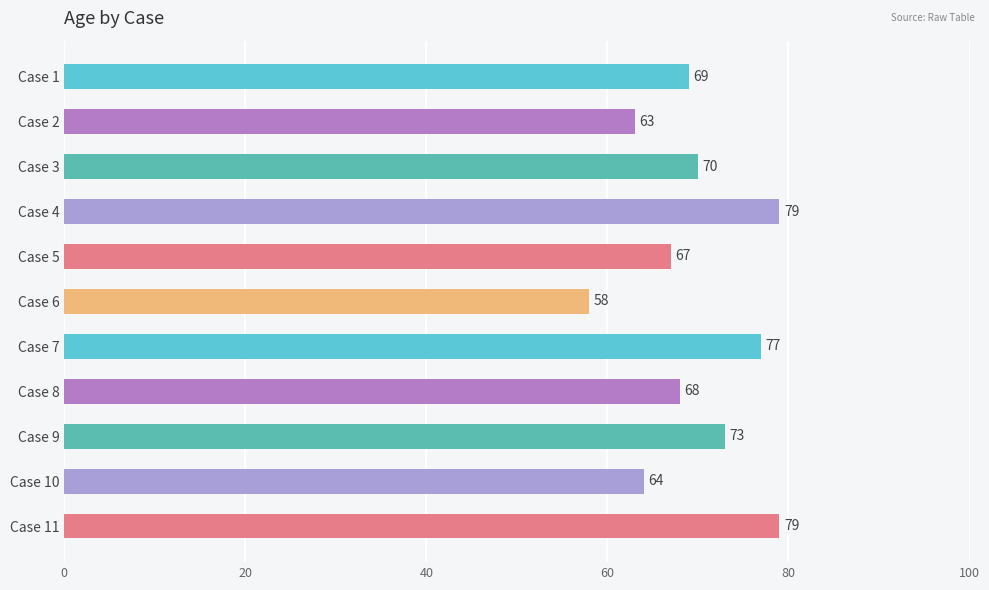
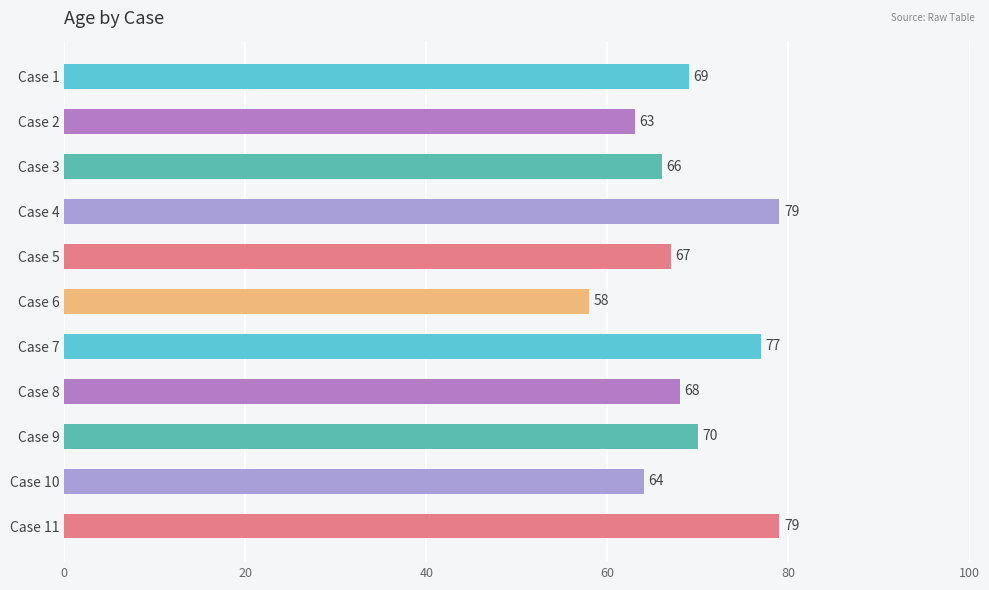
Case 3: 70 -> 66
Case 9: 73 -> 70
